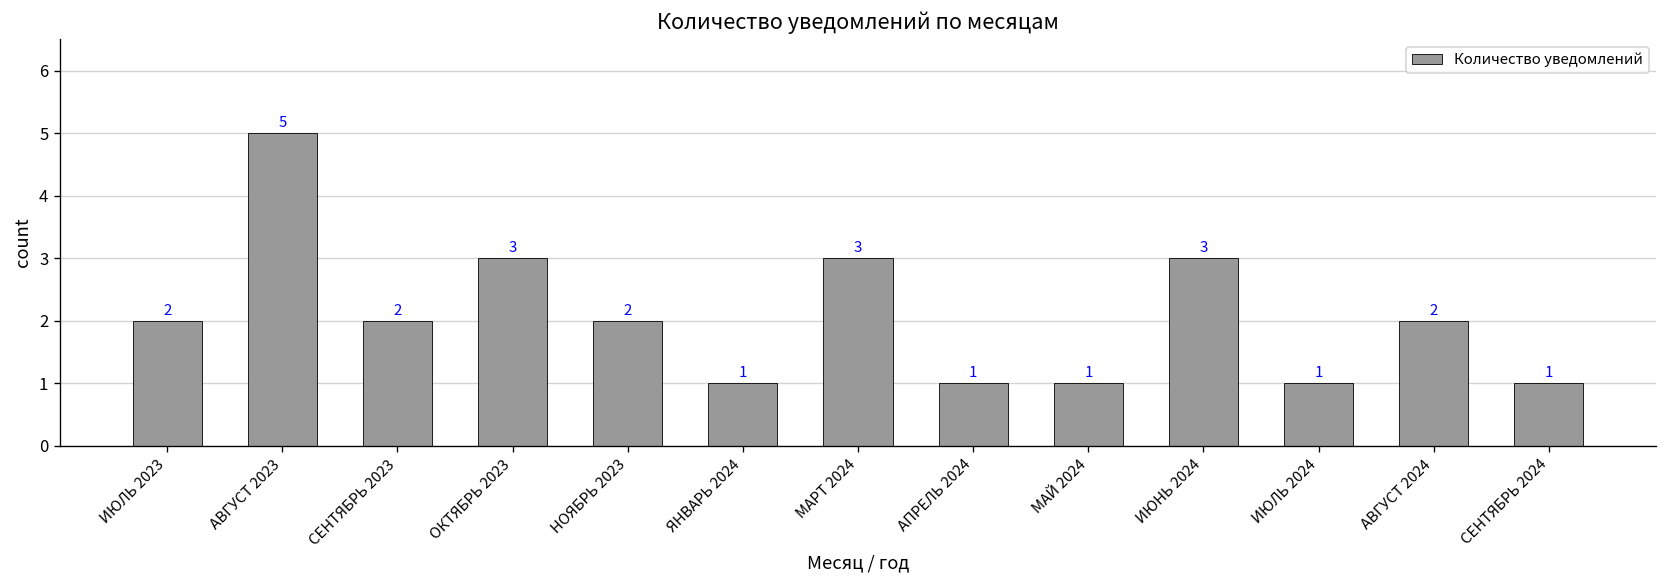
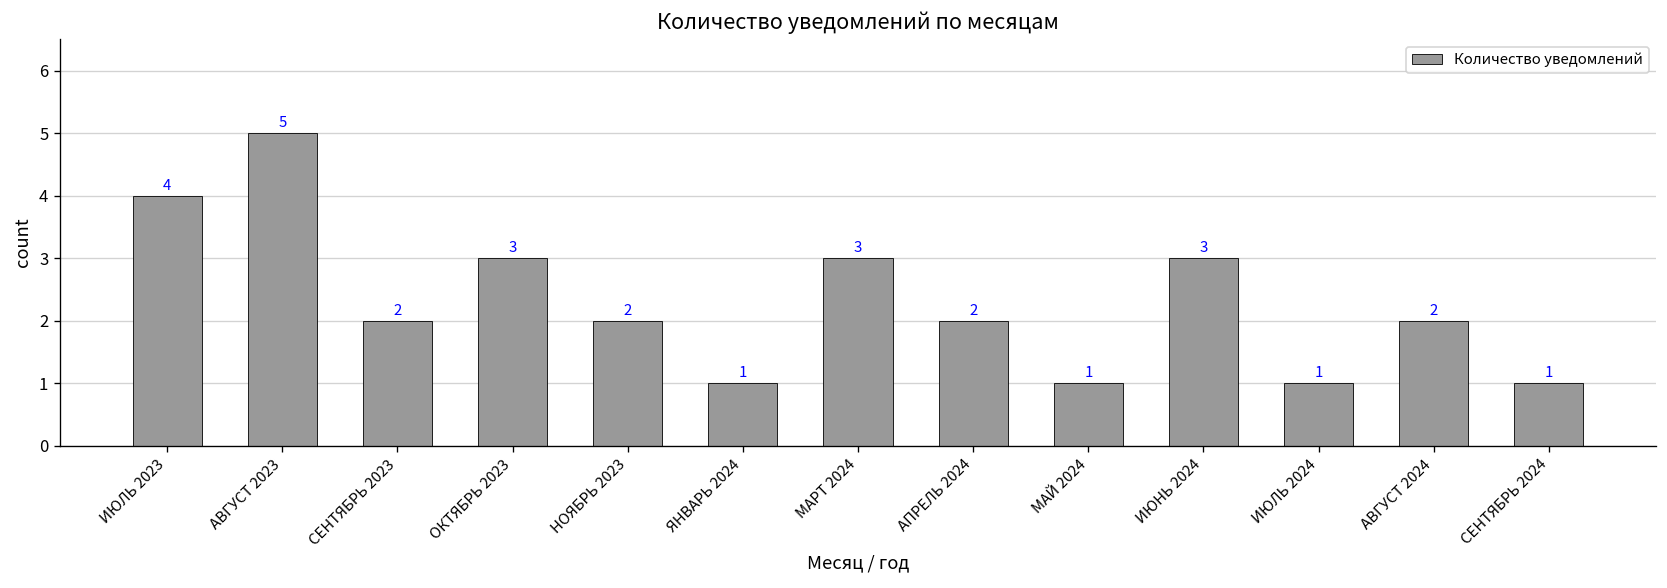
ИЮЛЬ 2023: 2 -> 4
АПРЕЛЬ 2024: 1 -> 2
